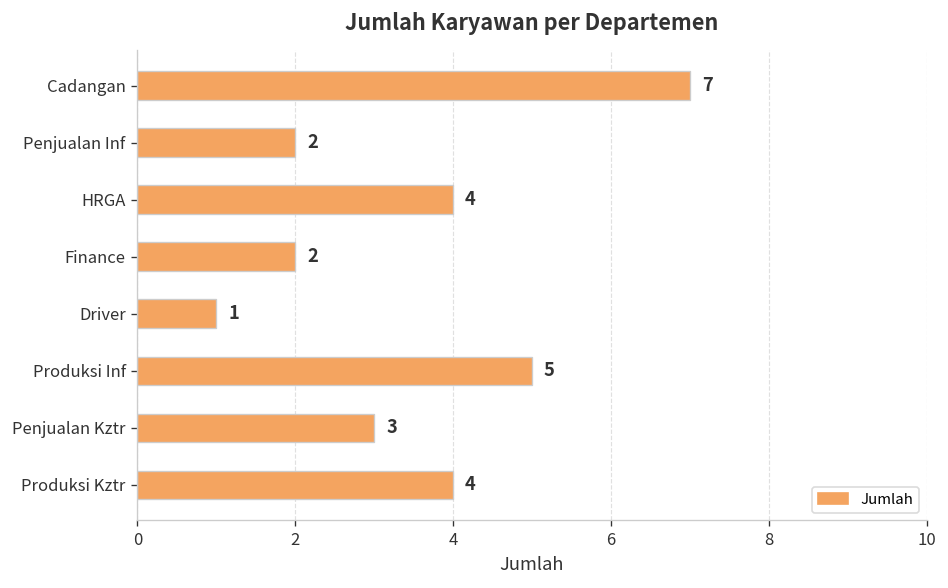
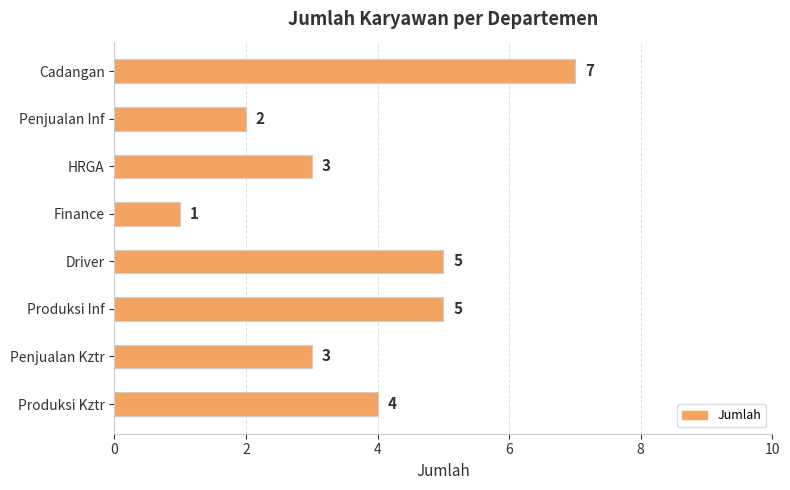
HRGA: 4 -> 3
Finance: 2 -> 1
Driver: 1 -> 5
